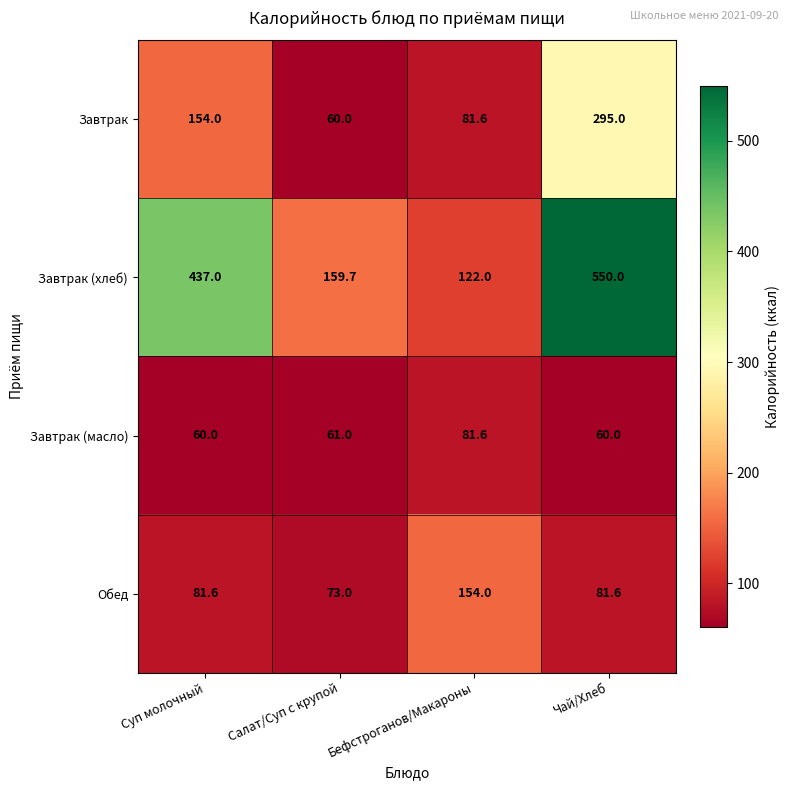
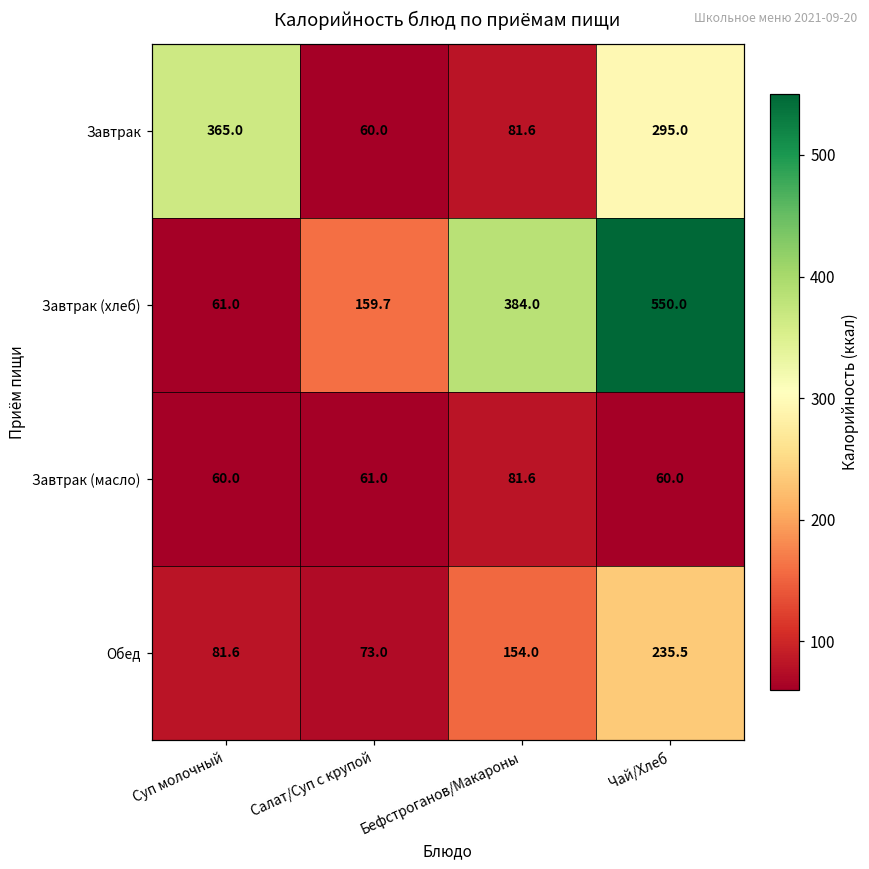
Завтрак, Суп молочный: 154.0 -> 365.0
Завтрак (хлеб), Суп молочный: 437.0 -> 61.0
Завтрак (хлеб), Бефстроганов/Макароны: 122.0 -> 384.0
Обед, Чай/Хлеб: 81.6 -> 235.5
